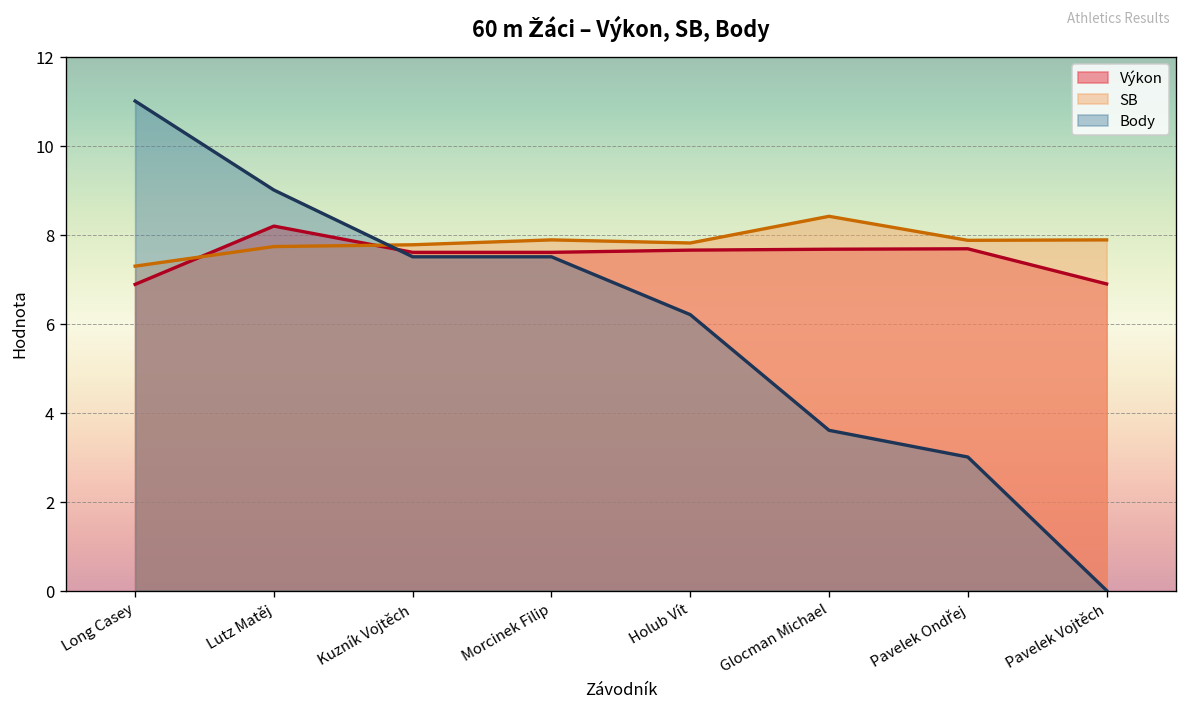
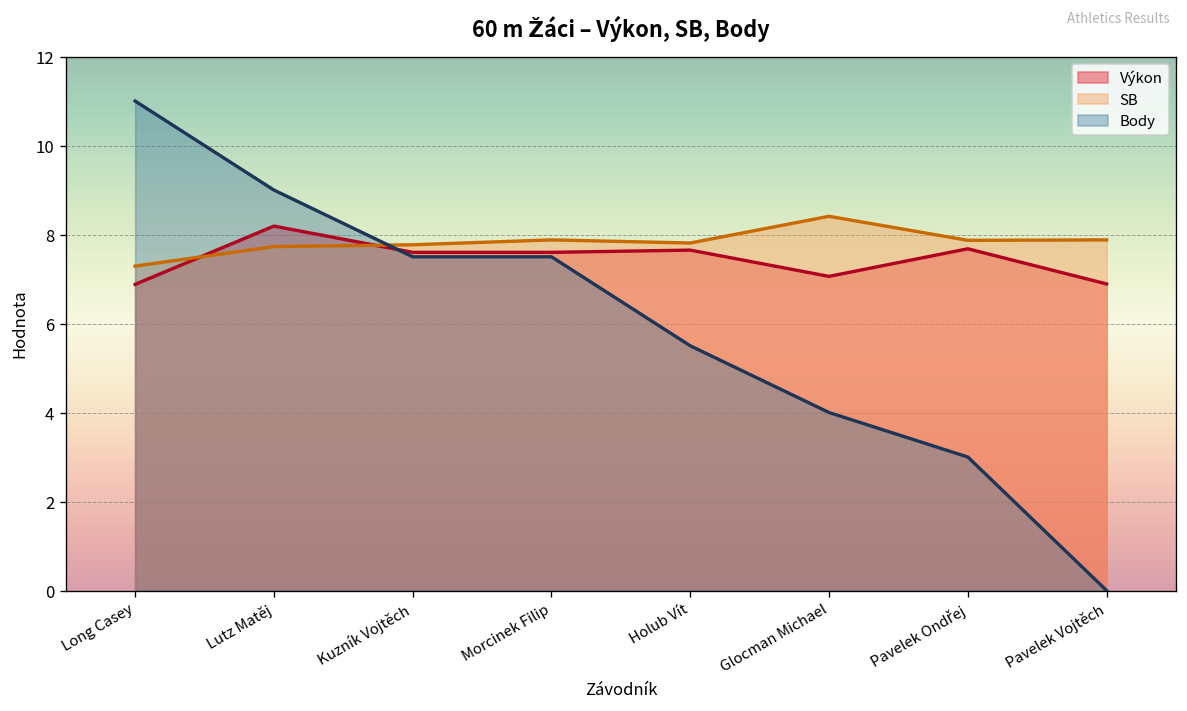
Body, Holub Vít: 6.2 -> 5.5
Výkon, Glocman Michael: 7.7 -> 7.1
Body, Glocman Michael: 3.6 -> 4.0
